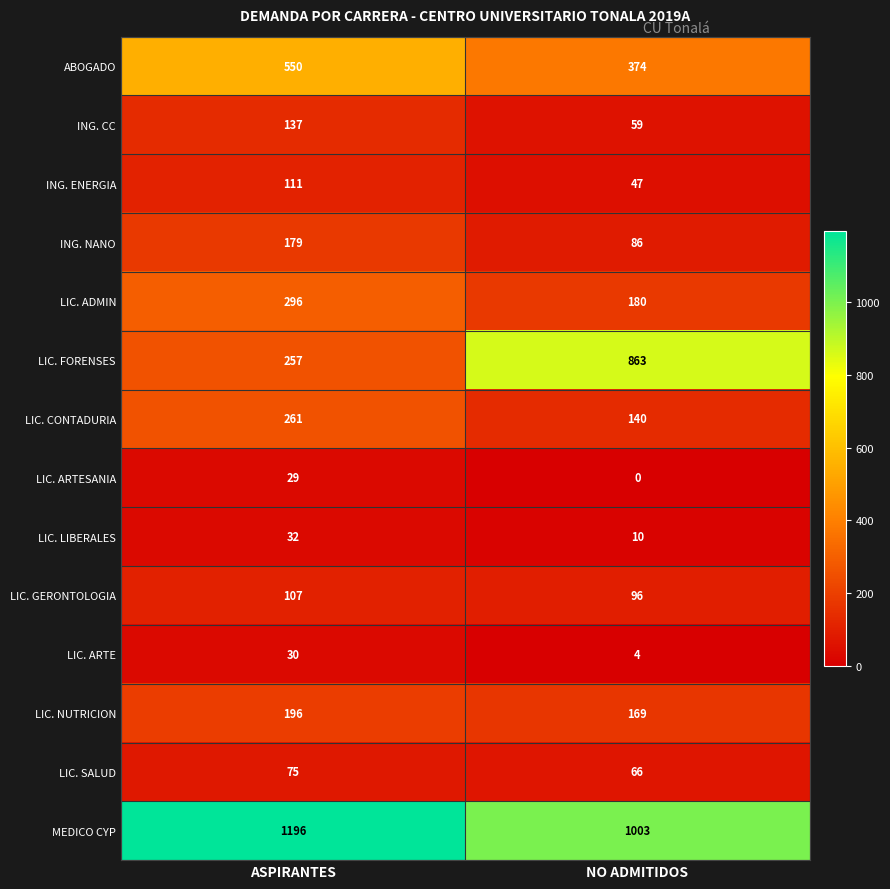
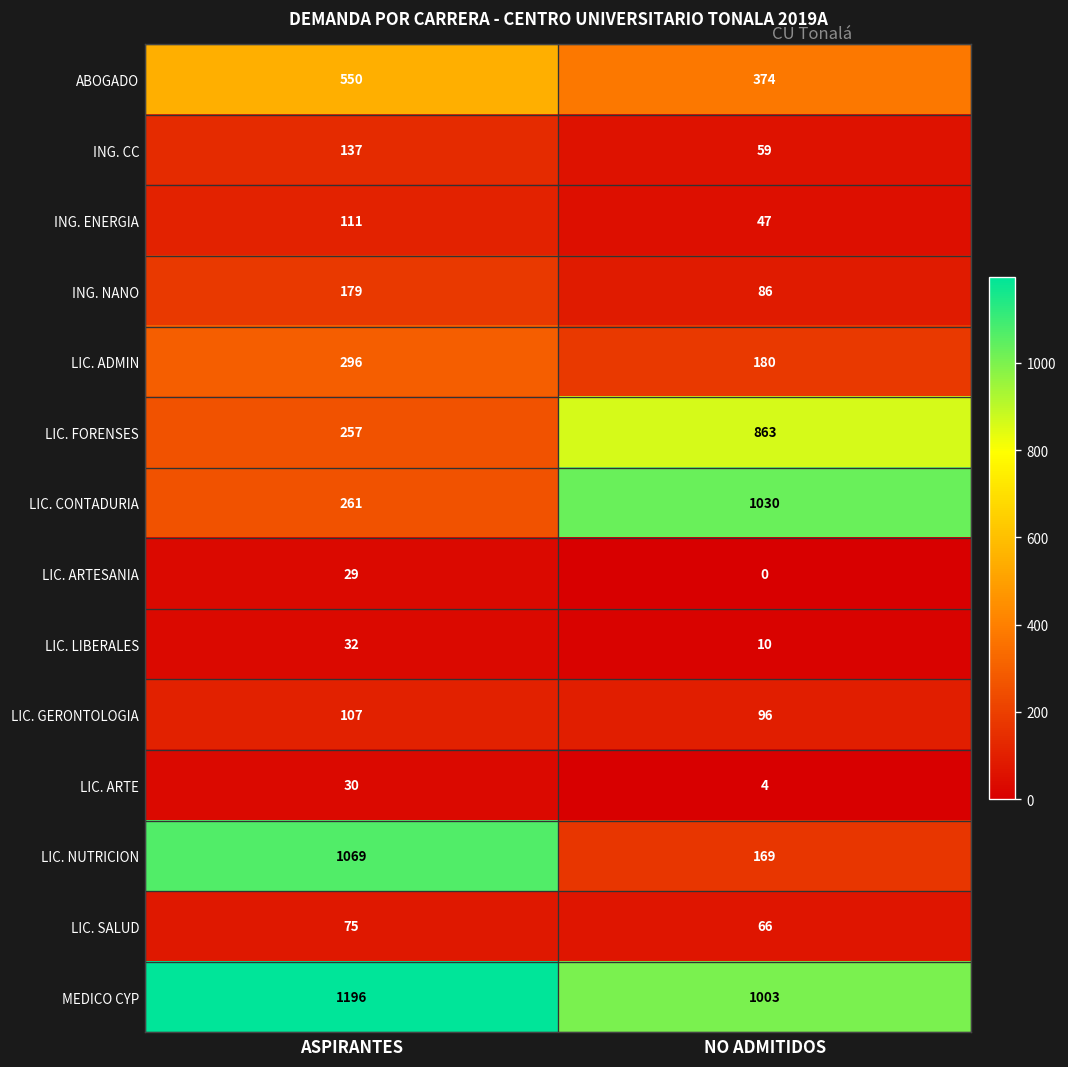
LIC. CONTADURIA, NO ADMITIDOS: 140 -> 1030
LIC. NUTRICION, ASPIRANTES: 196 -> 1069
